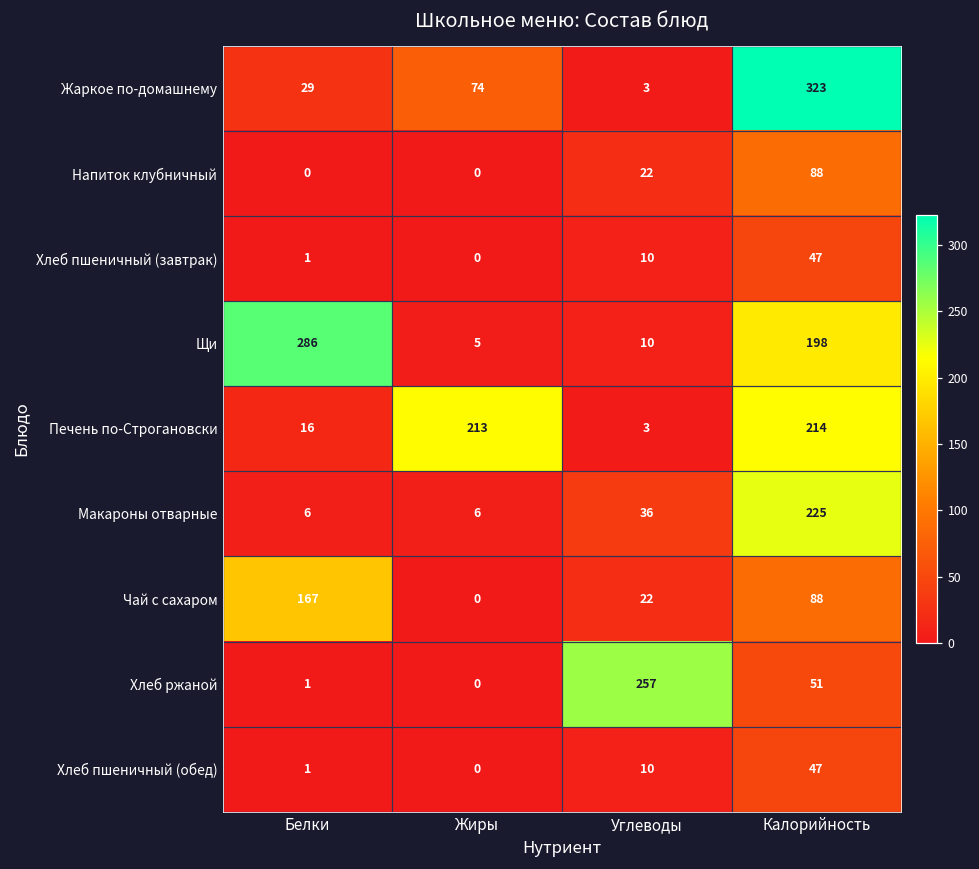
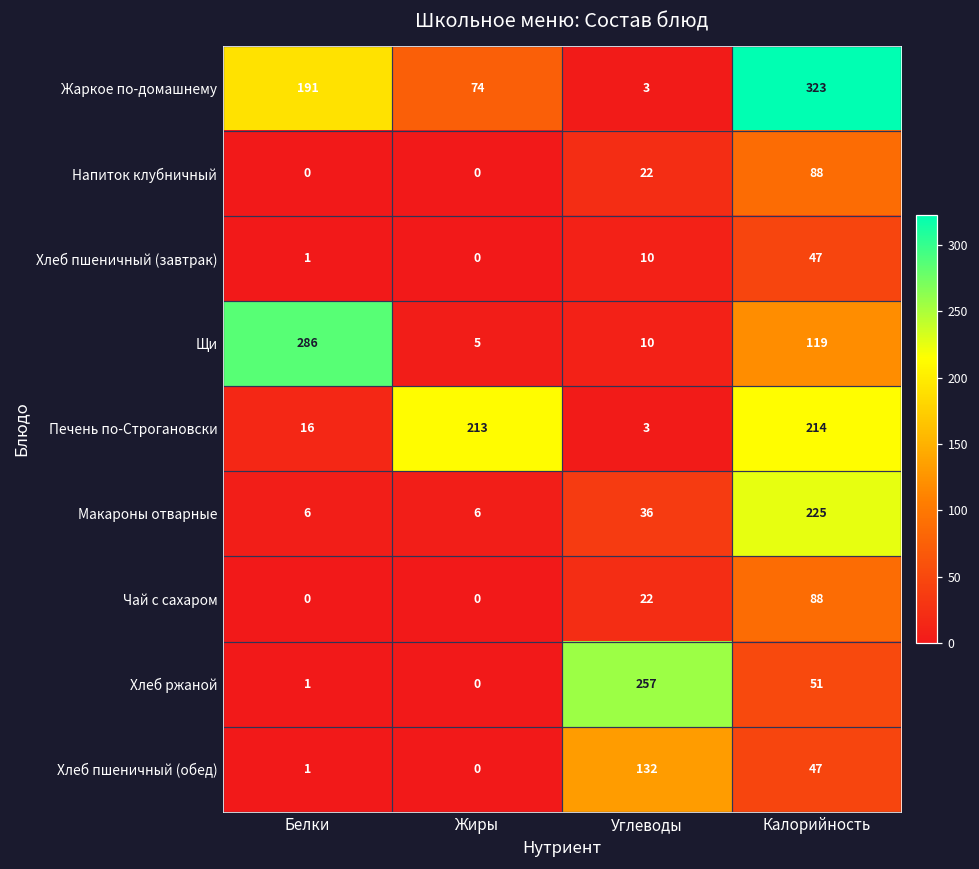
Жаркое по-домашнему, Белки: 29 -> 191
Щи, Калорийность: 198 -> 119
Чай с сахаром, Белки: 167 -> 0
Хлеб пшеничный (обед), Углеводы: 10 -> 132
